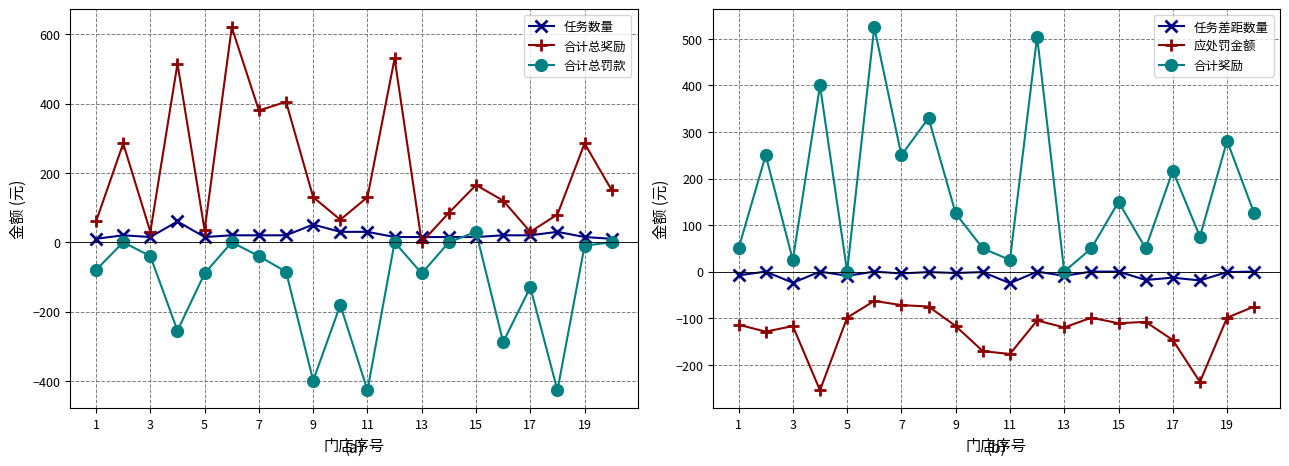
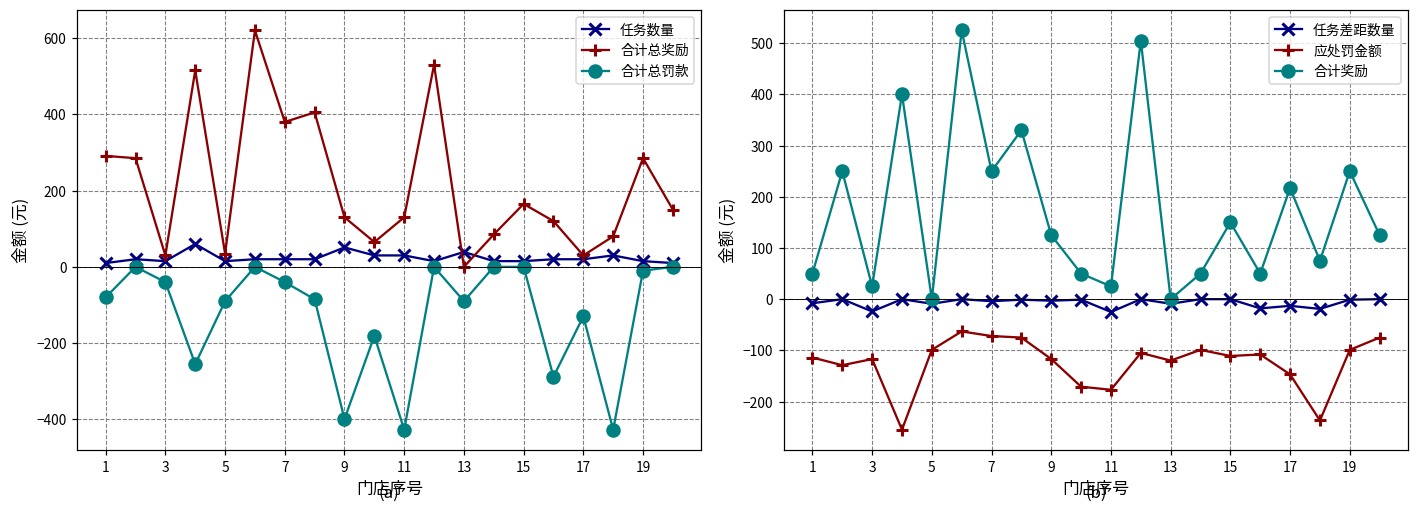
(a), 合计总奖励, 1: 60 -> 290
(a), 任务数量, 13: 20 -> 40
(a), 合计总罚款, 15: 30 -> 0
(b), 合计奖励, 19: 280 -> 250
